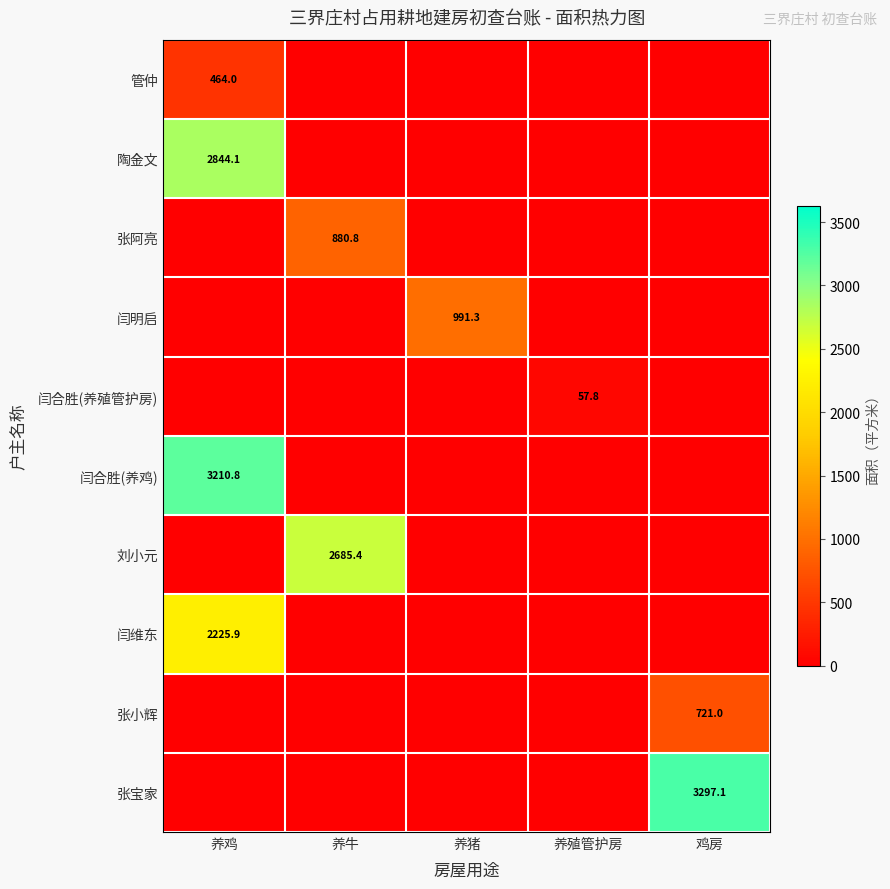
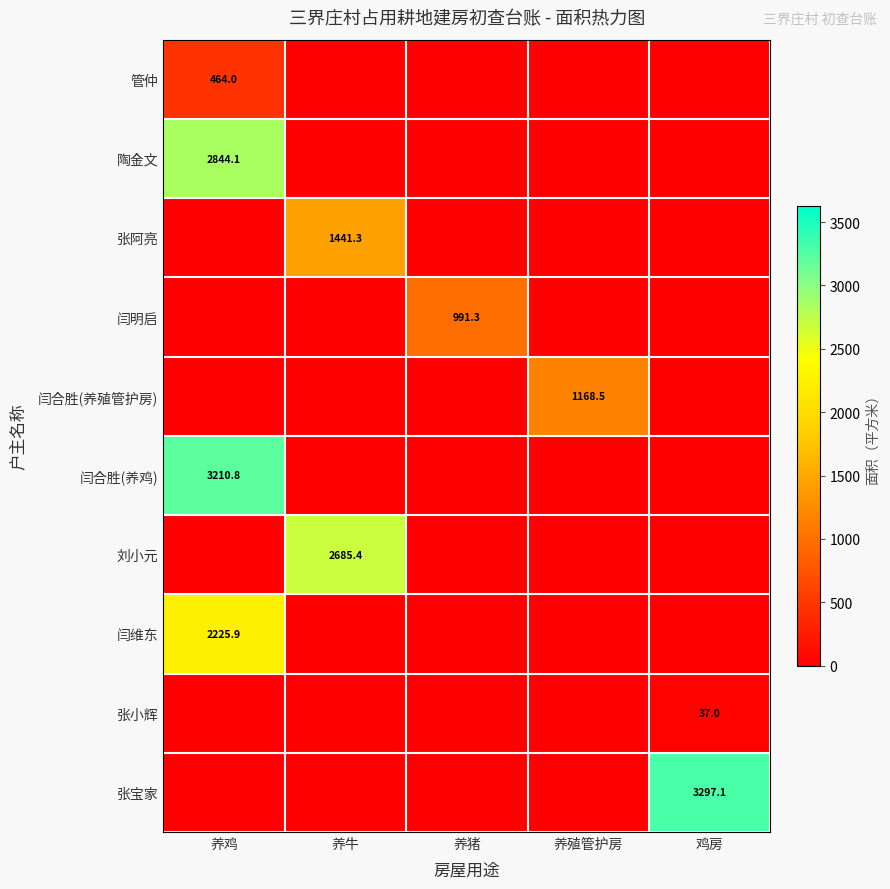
张阿亮, 养牛: 880.8 -> 1441.3
闫合胜(养殖管护房), 养殖管护房: 57.8 -> 1168.5
张小辉, 鸡房: 721.0 -> 37.0
